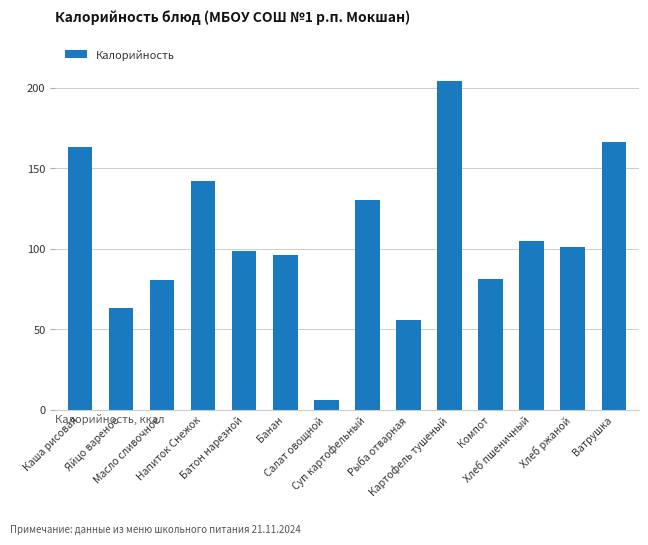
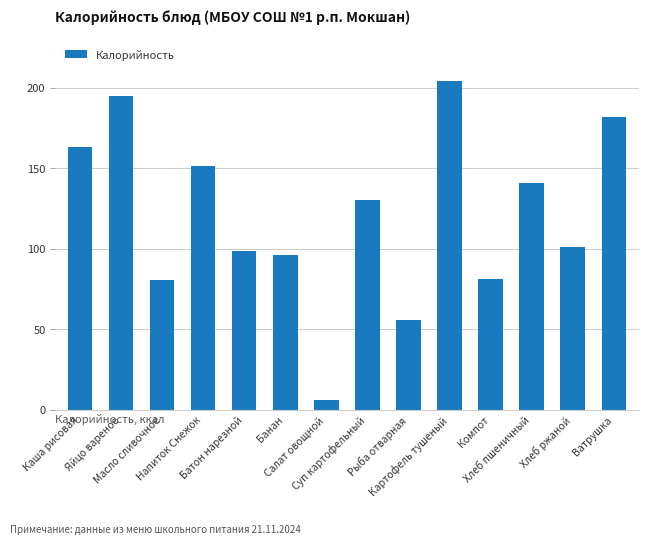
Яйцо вареное: 63 -> 195
Напиток Снежок: 142 -> 151
Хлеб пшеничный: 105 -> 141
Ватрушка: 166 -> 182
